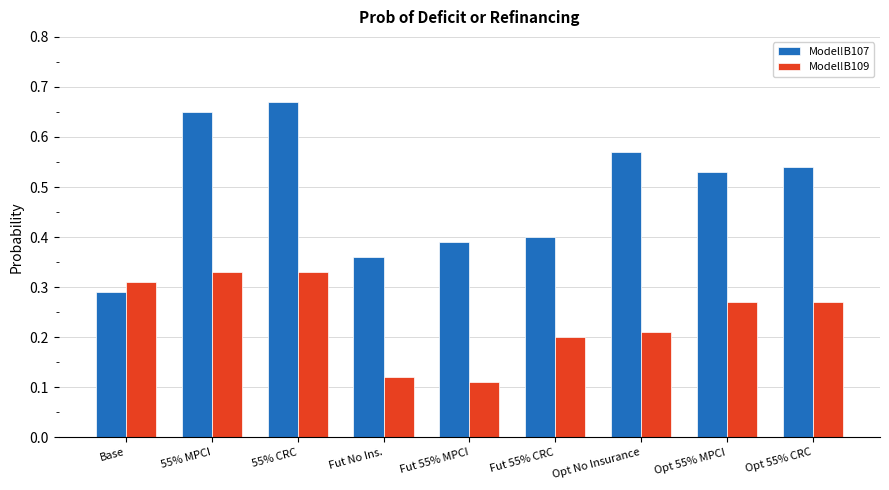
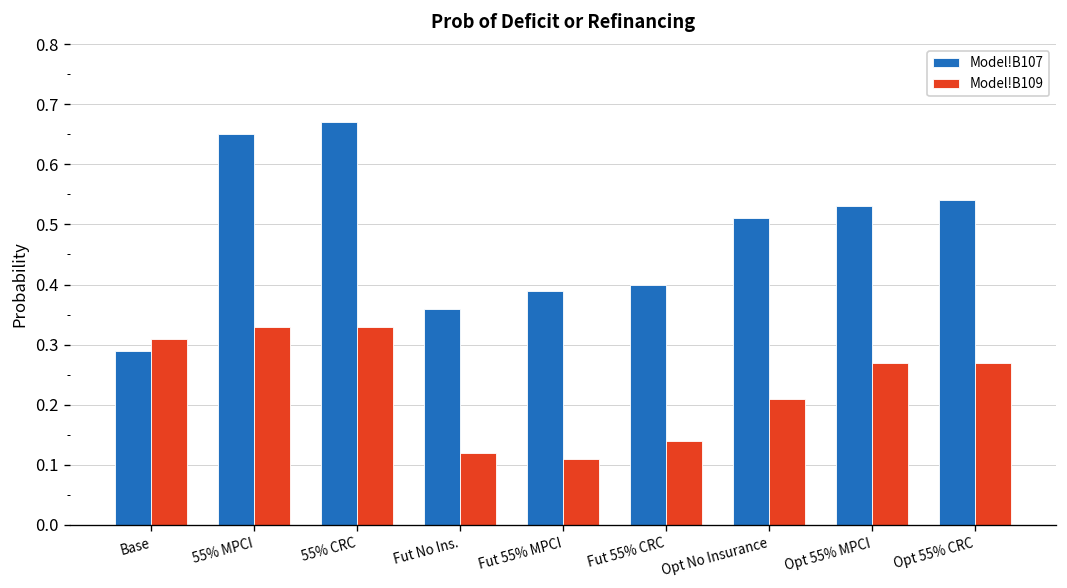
Model!B109, Fut 55% CRC: 0.20 -> 0.14
Model!B107, Opt No Insurance: 0.57 -> 0.51
